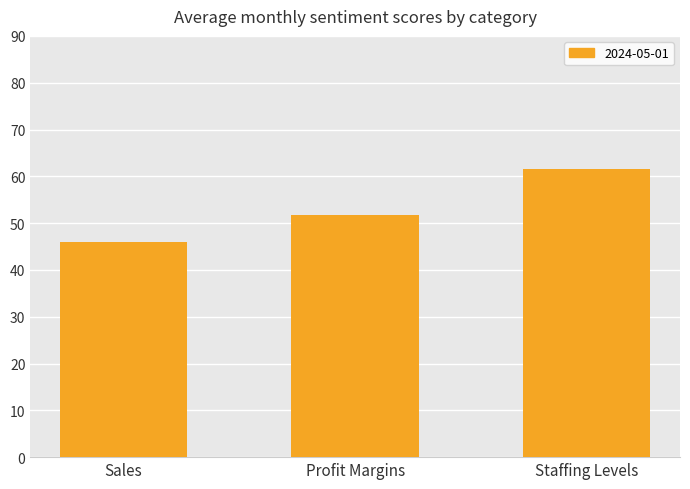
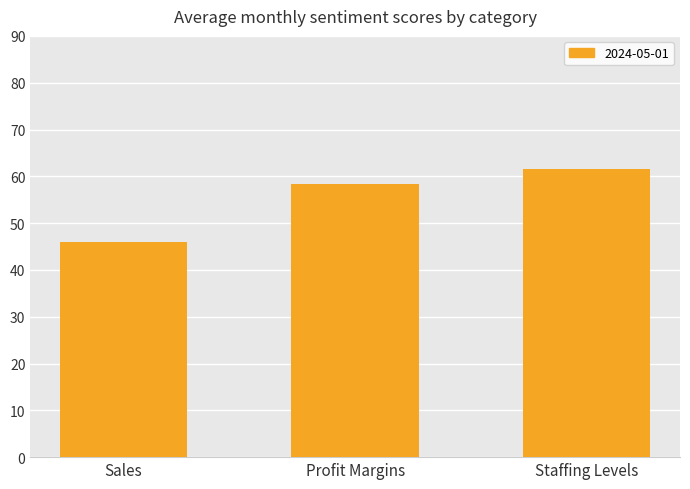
Profit Margins: 52 -> 58
